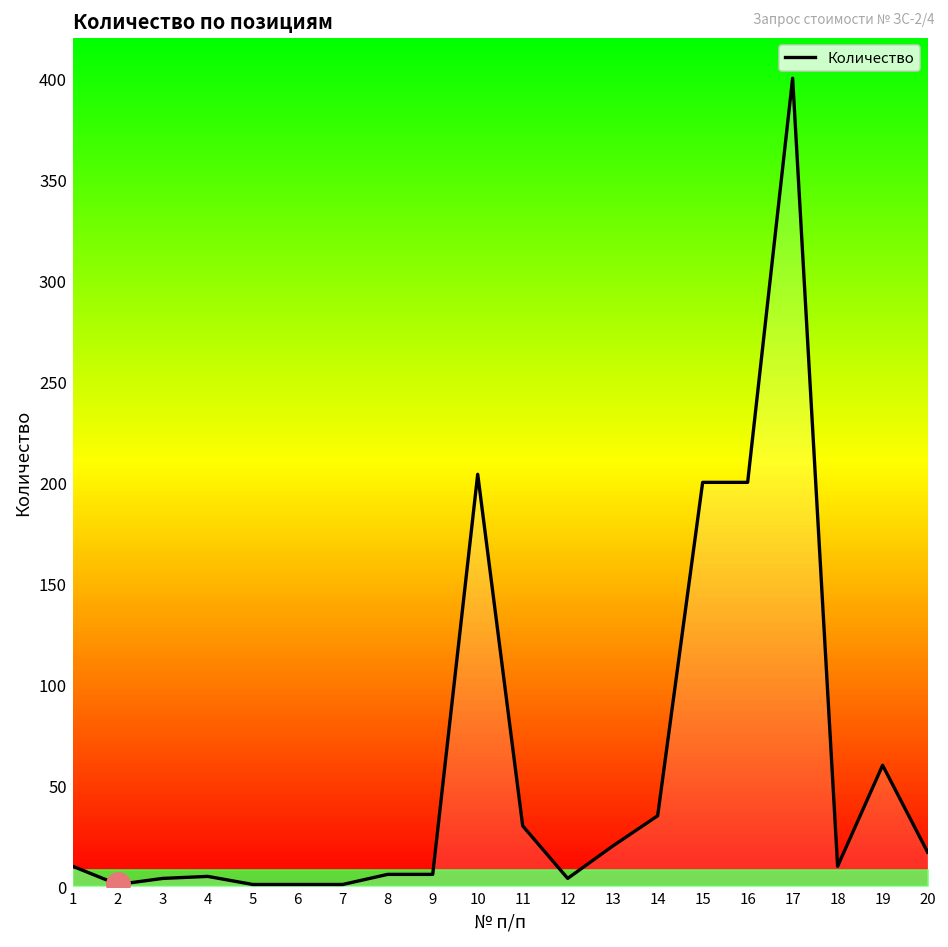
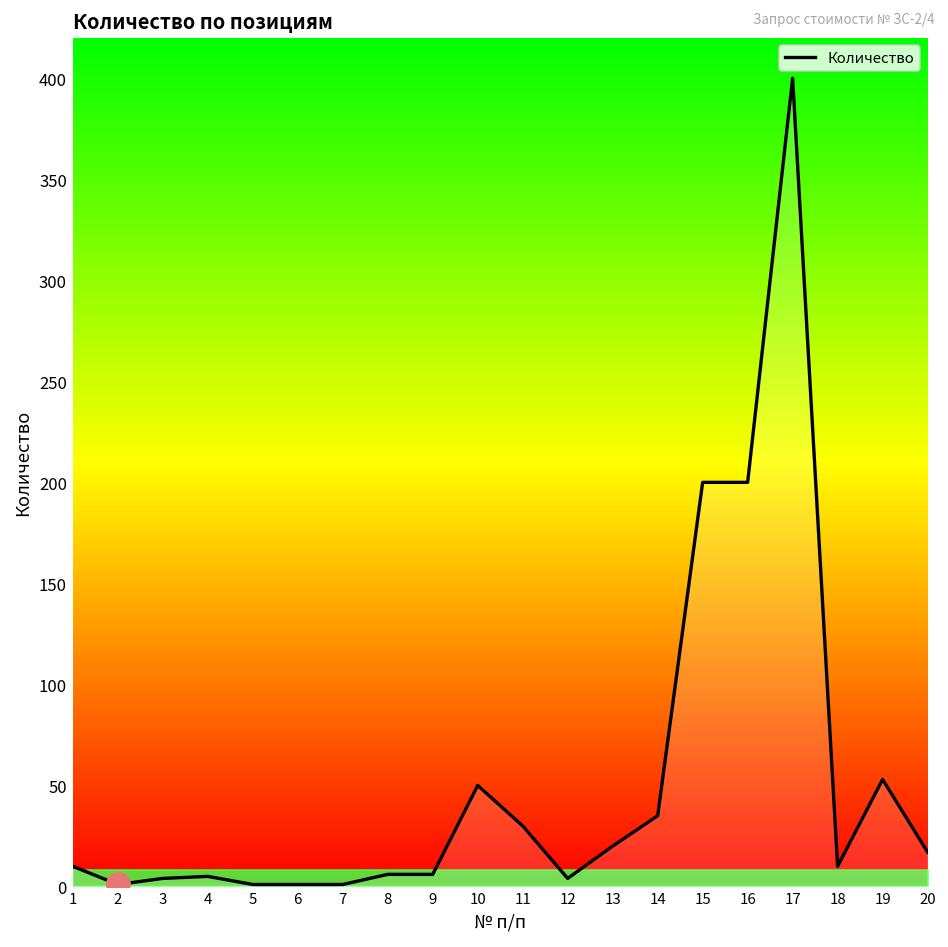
Количество, 10: 204 -> 50
Количество, 19: 60 -> 53
